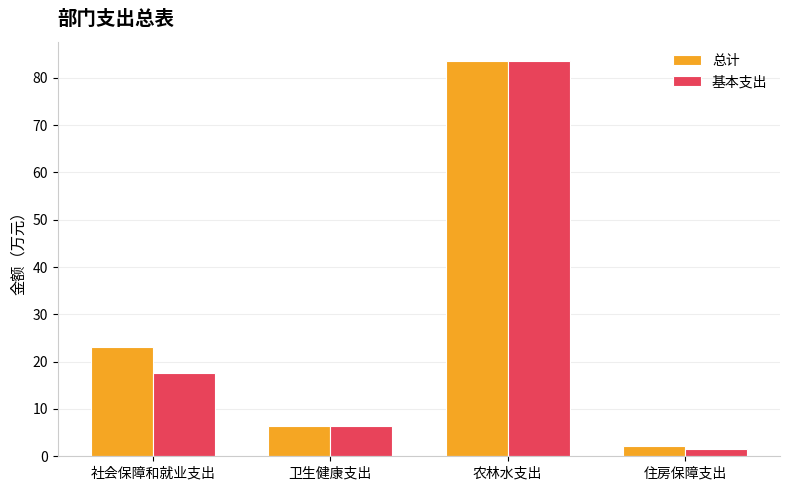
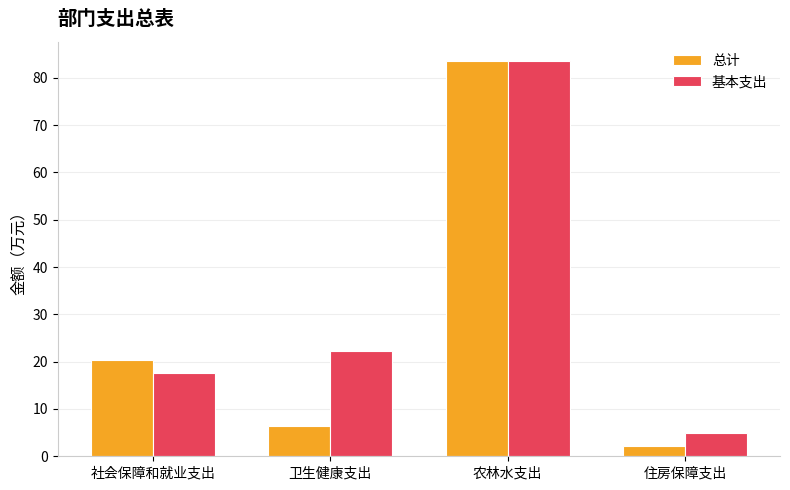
总计, 社会保障和就业支出: 23 -> 20
基本支出, 卫生健康支出: 6 -> 22
基本支出, 住房保障支出: 2 -> 5
